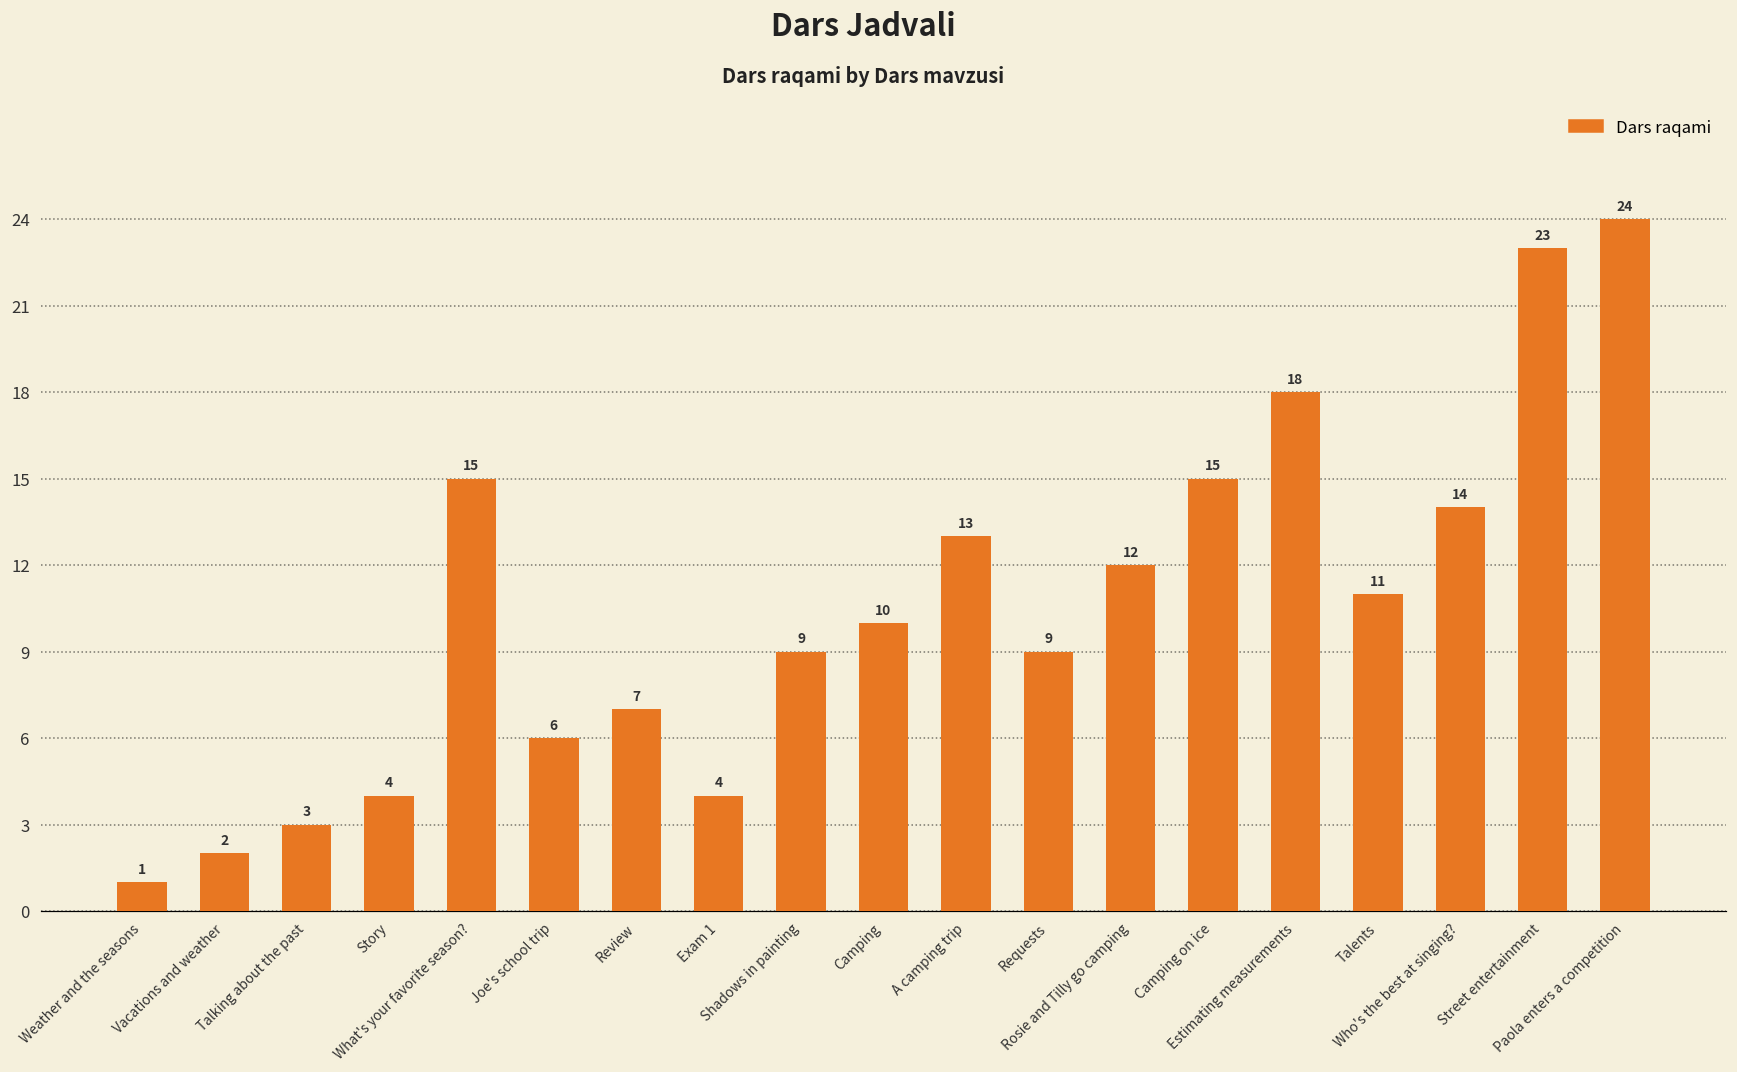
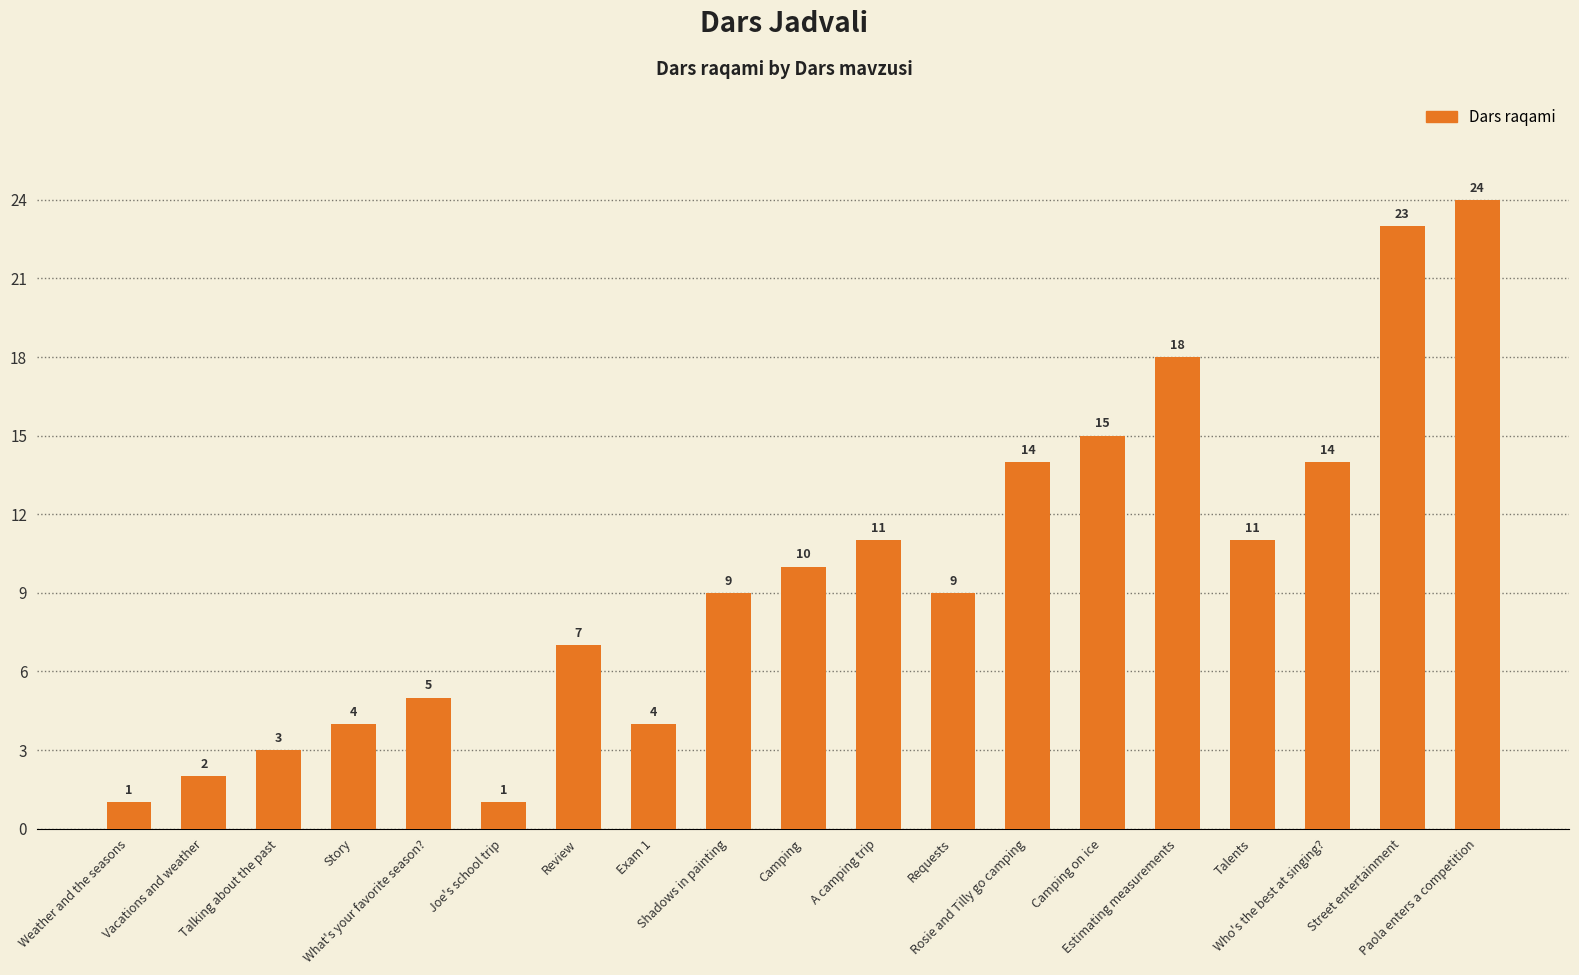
What's your favorite season?: 15 -> 5
Joe's school trip: 6 -> 1
A camping trip: 13 -> 11
Rosie and Tilly go camping: 12 -> 14
